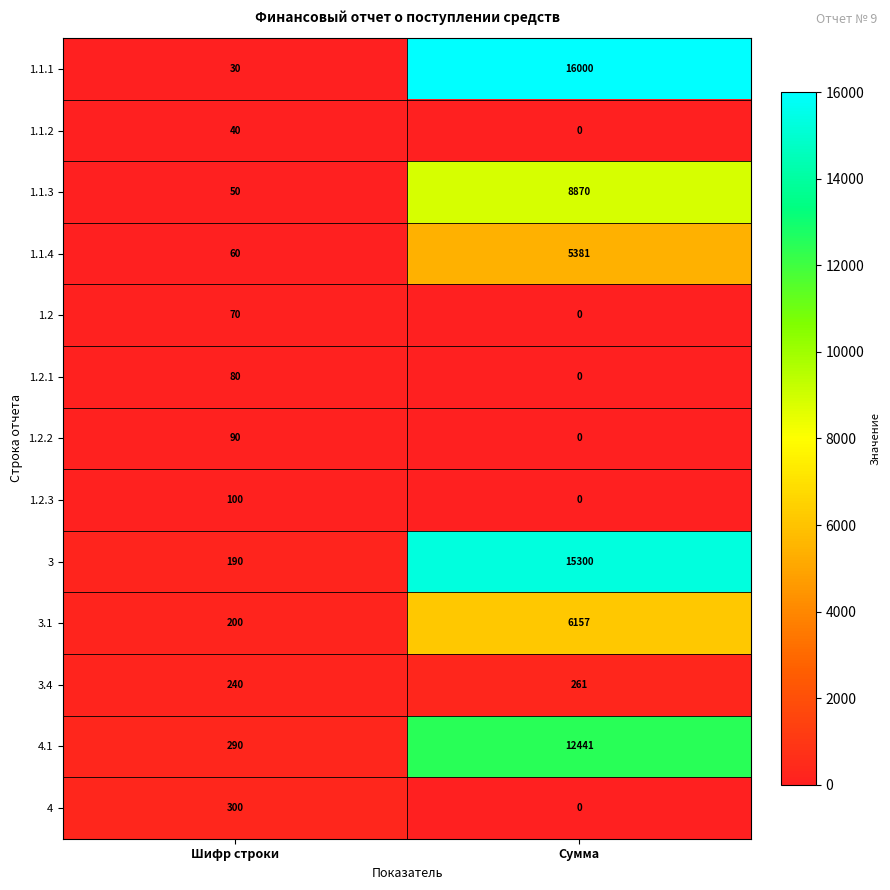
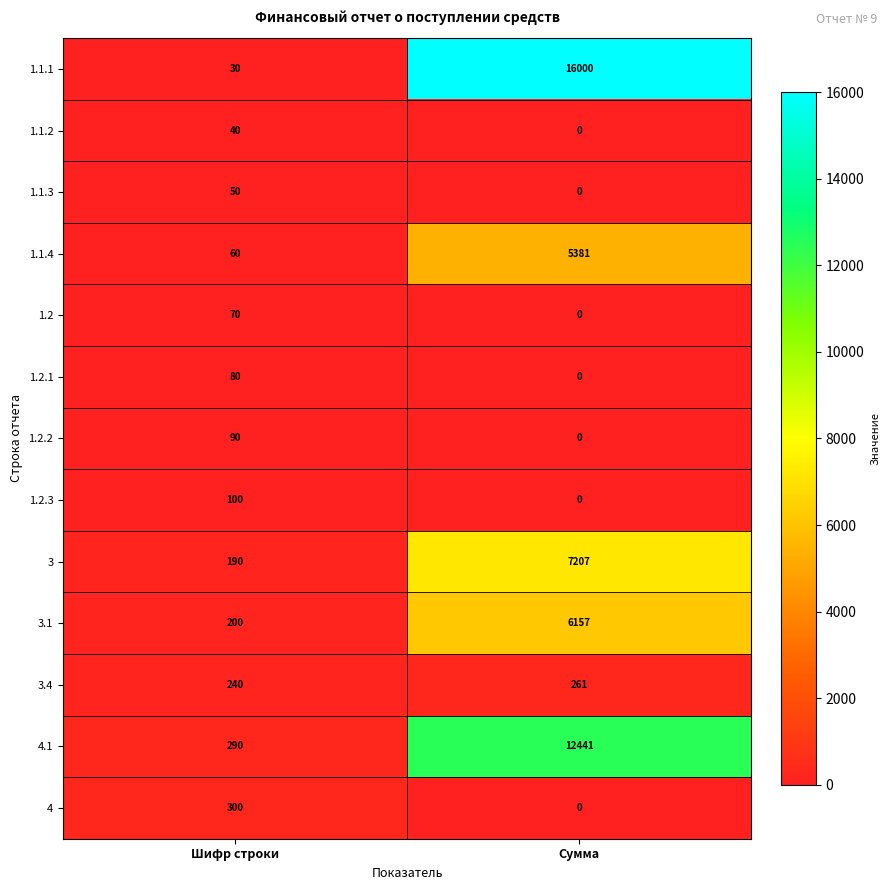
1.1.3, Сумма: 8870 -> 0
3, Сумма: 15300 -> 7207
